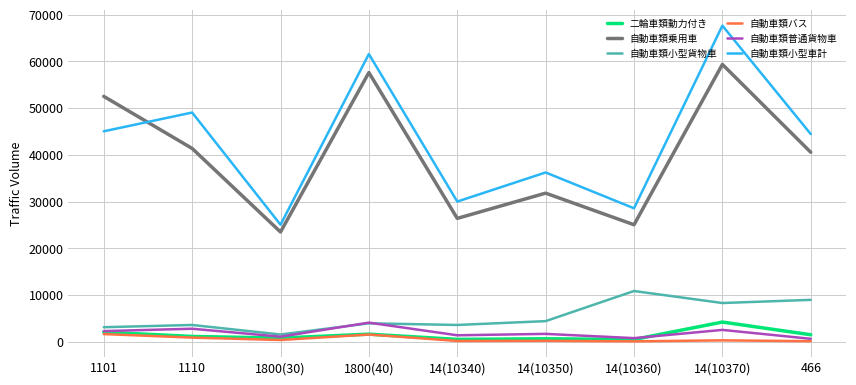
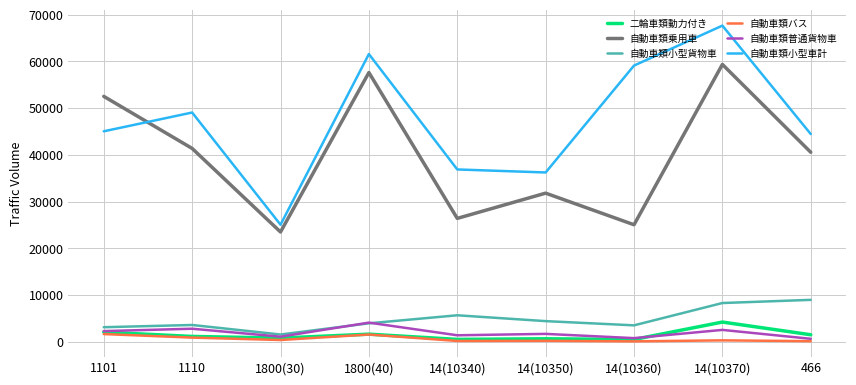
自動車類小型貨物車, 14(10340): 4000 -> 6000
自動車類小型車計, 14(10340): 30000 -> 37000
自動車類小型貨物車, 14(10360): 11000 -> 4000
自動車類小型車計, 14(10360): 29000 -> 59000
